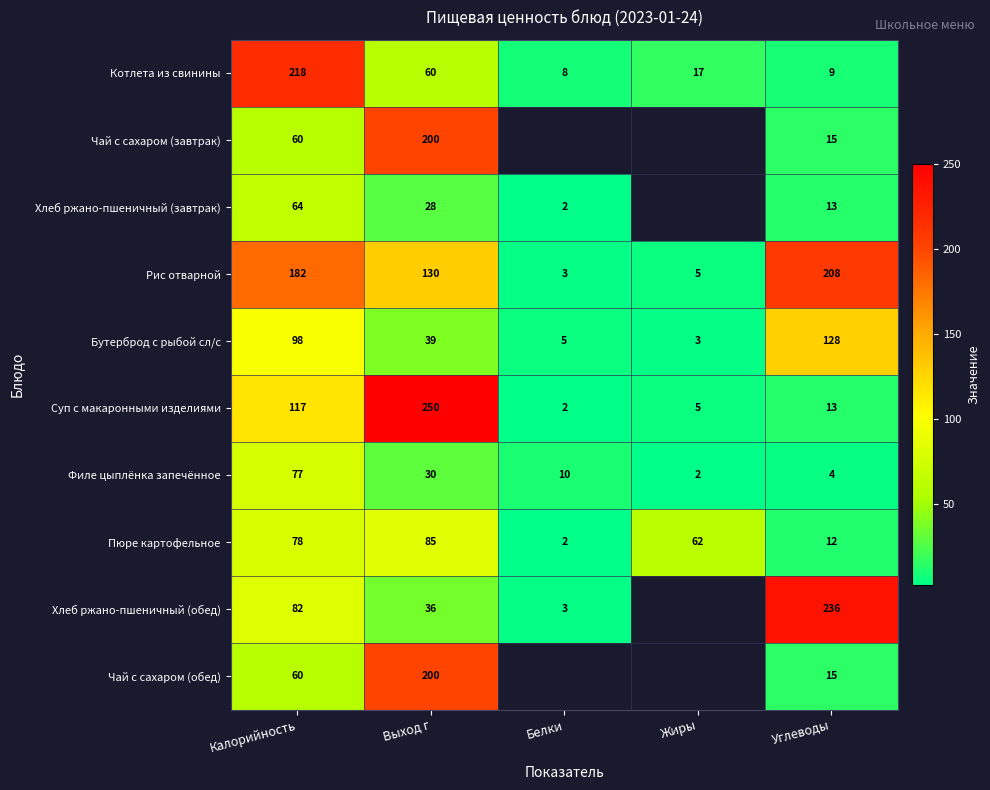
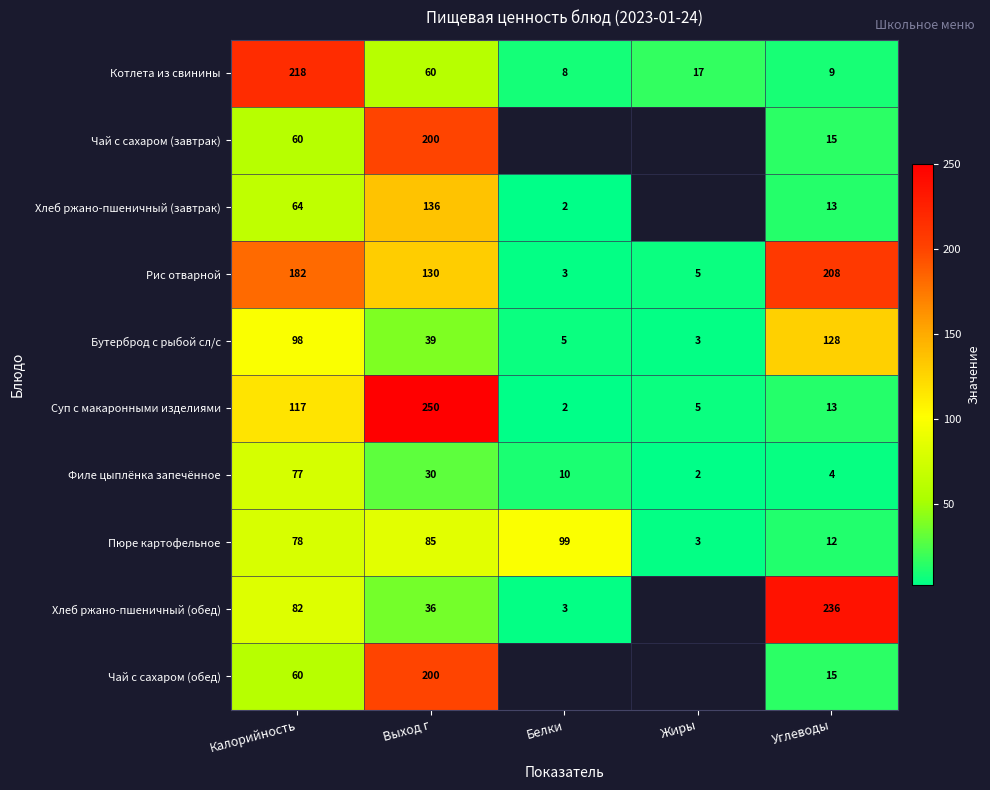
Хлеб ржано-пшеничный (завтрак), Выход г: 28 -> 136
Пюре картофельное, Белки: 2 -> 99
Пюре картофельное, Жиры: 62 -> 3
